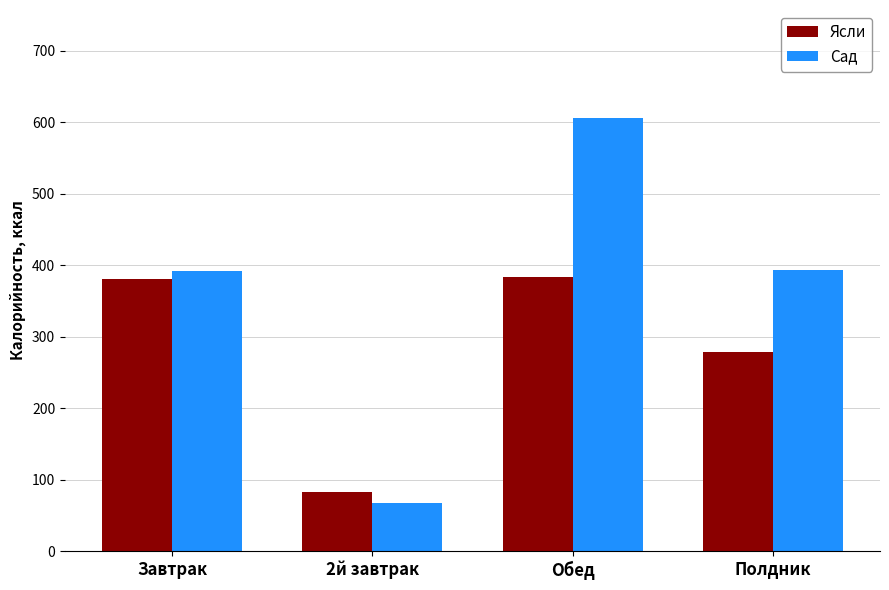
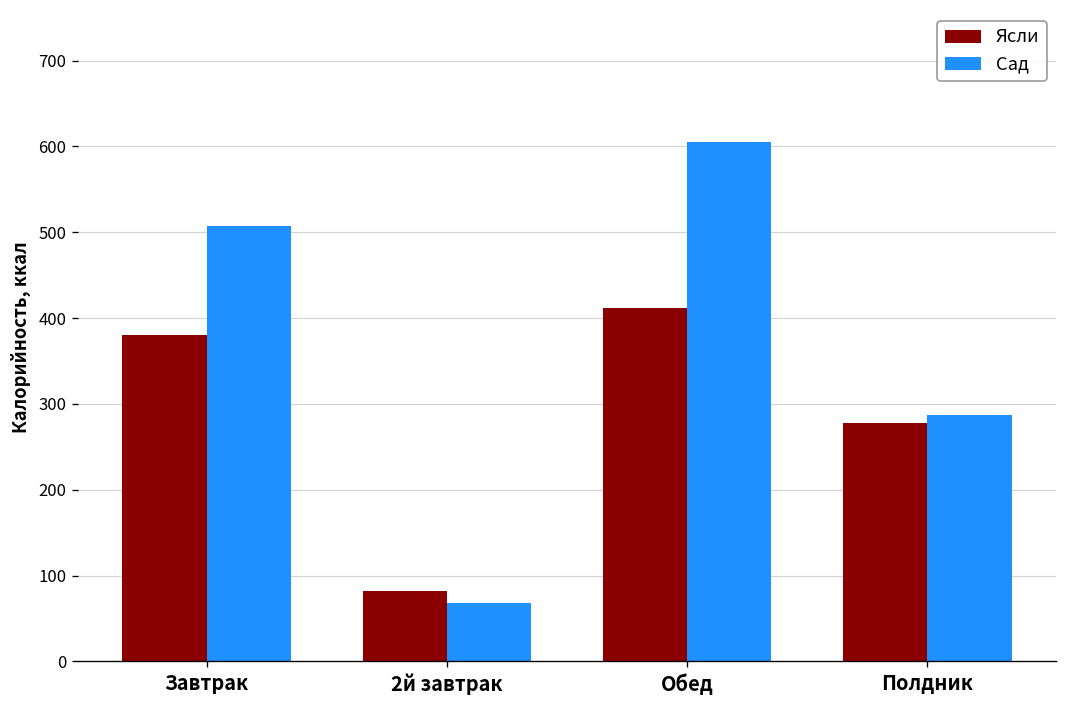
Сад, Завтрак: 390 -> 510
Ясли, Обед: 380 -> 410
Сад, Полдник: 390 -> 290
